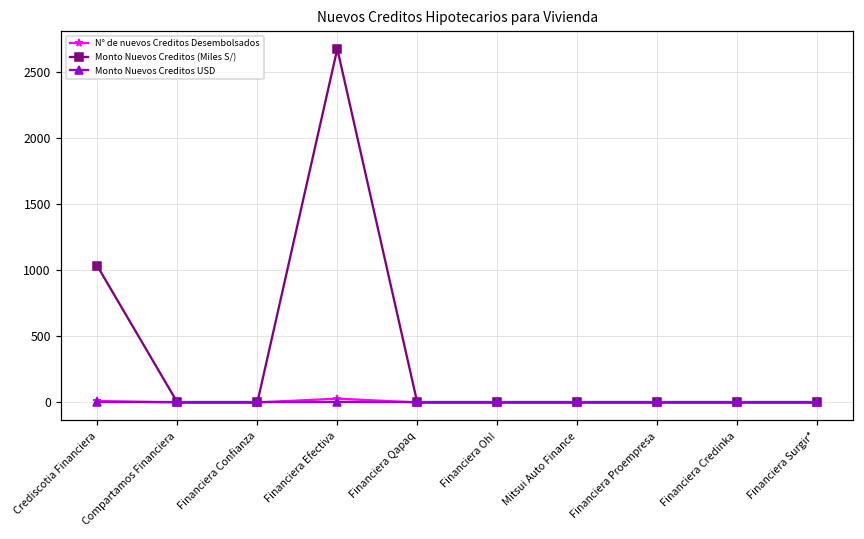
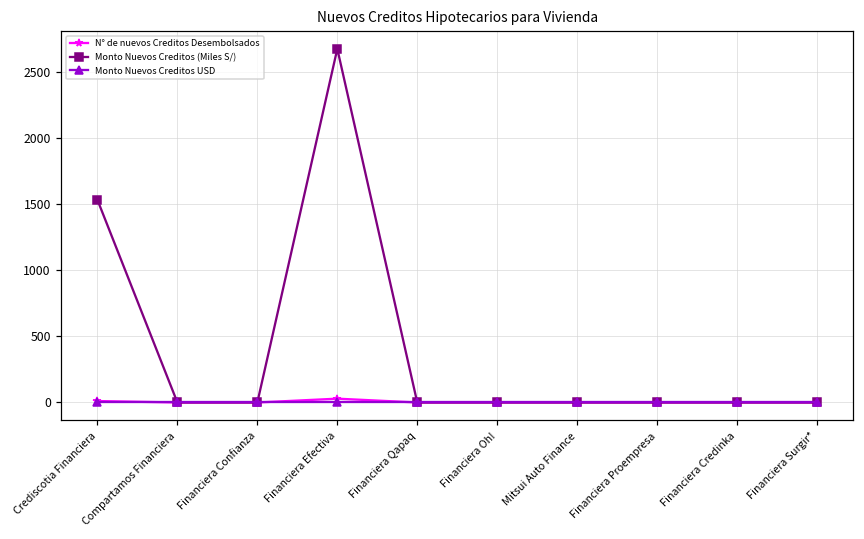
Monto Nuevos Creditos (Miles S/), Crediscotia Financiera: 1030 -> 1530
